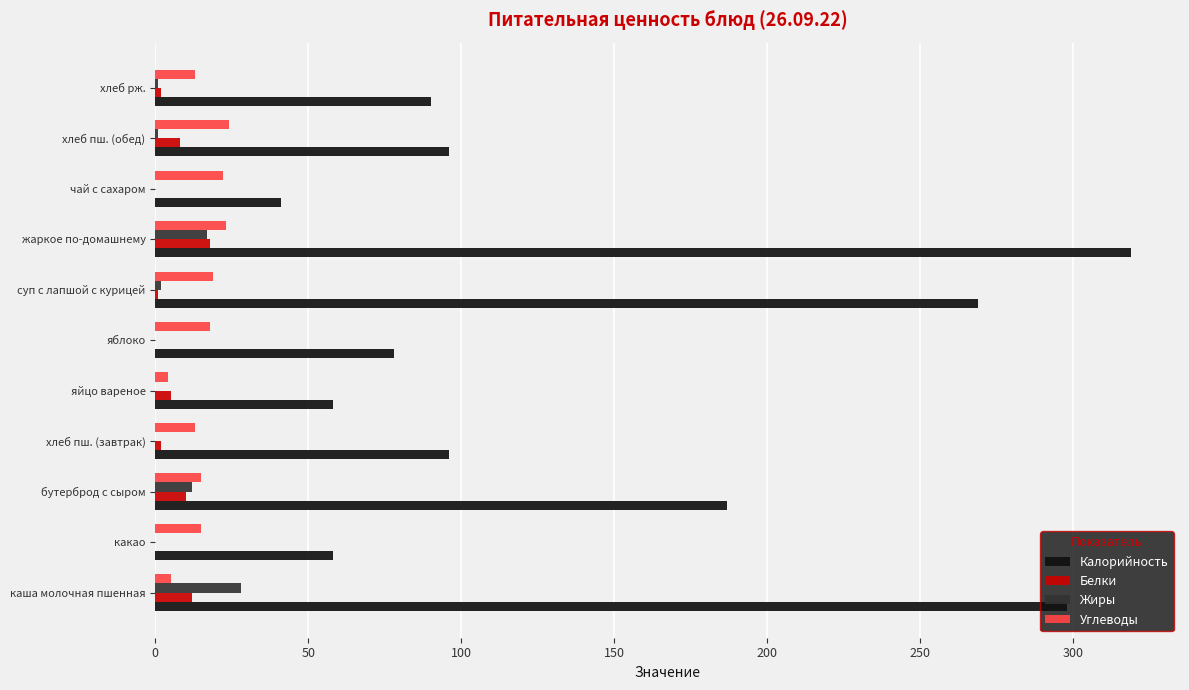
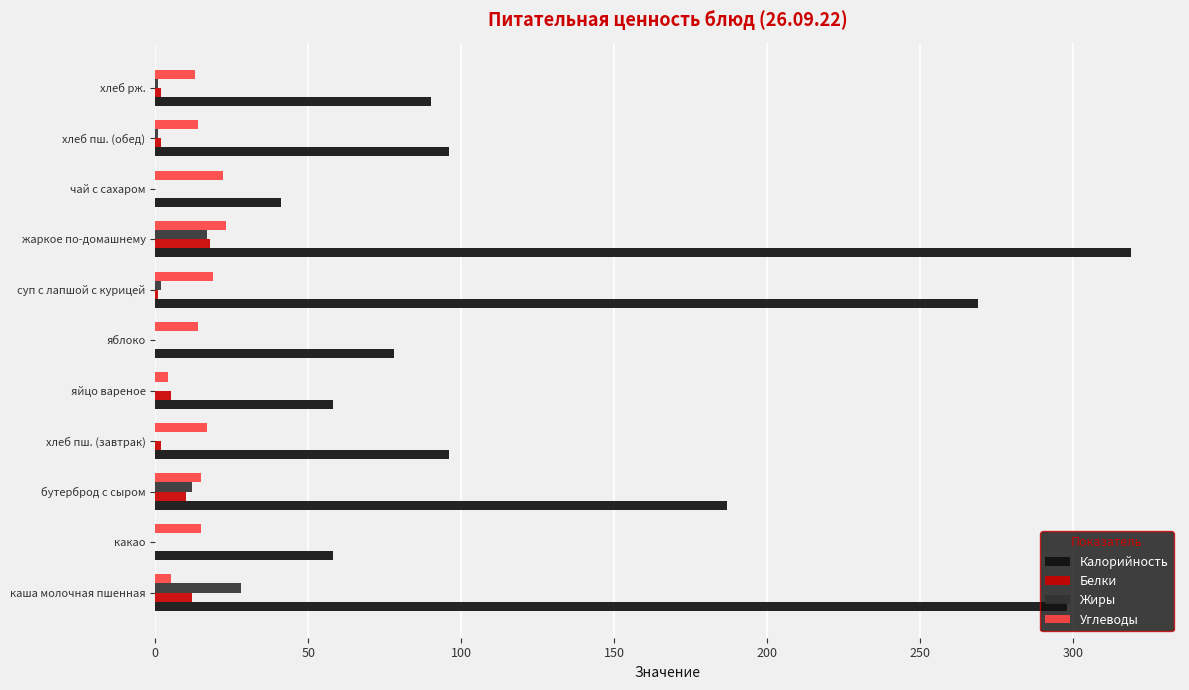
Углеводы, хлеб пш. (обед): 24 -> 14
Белки, хлеб пш. (обед): 8 -> 2
Углеводы, яблоко: 18 -> 14
Углеводы, хлеб пш. (завтрак): 13 -> 17
